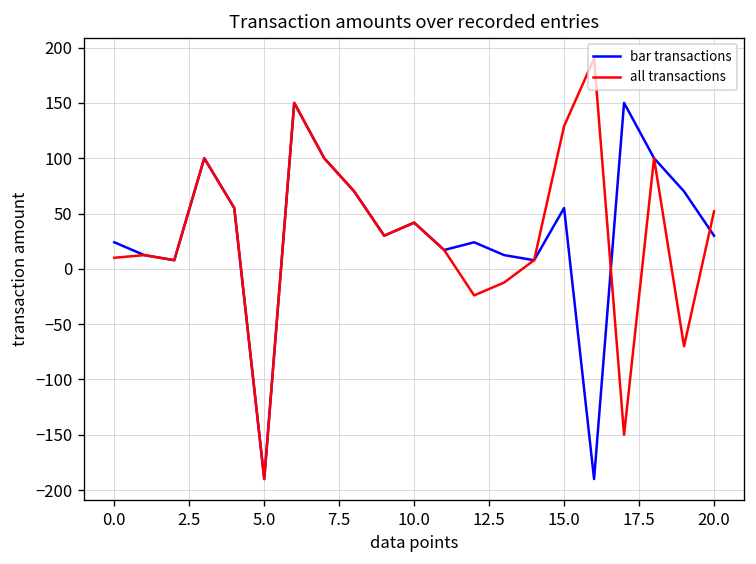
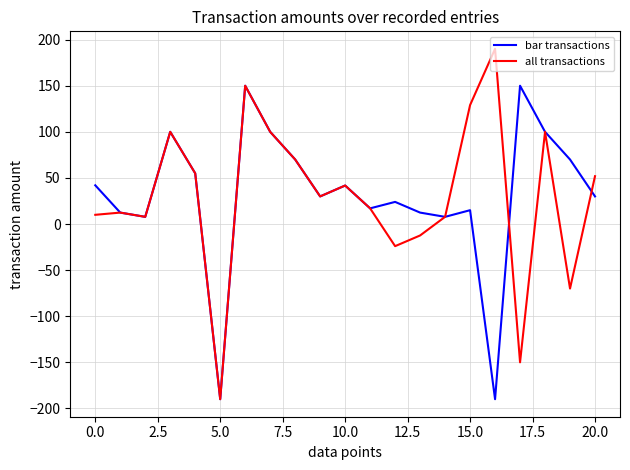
bar transactions, 0.0: 20 -> 40
bar transactions, 15.0: 60 -> 20
